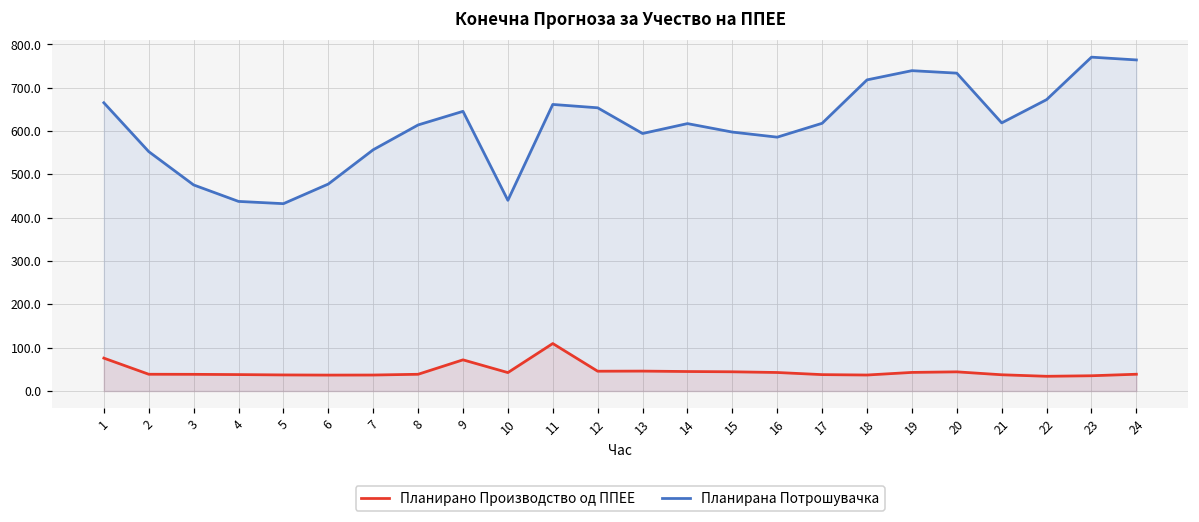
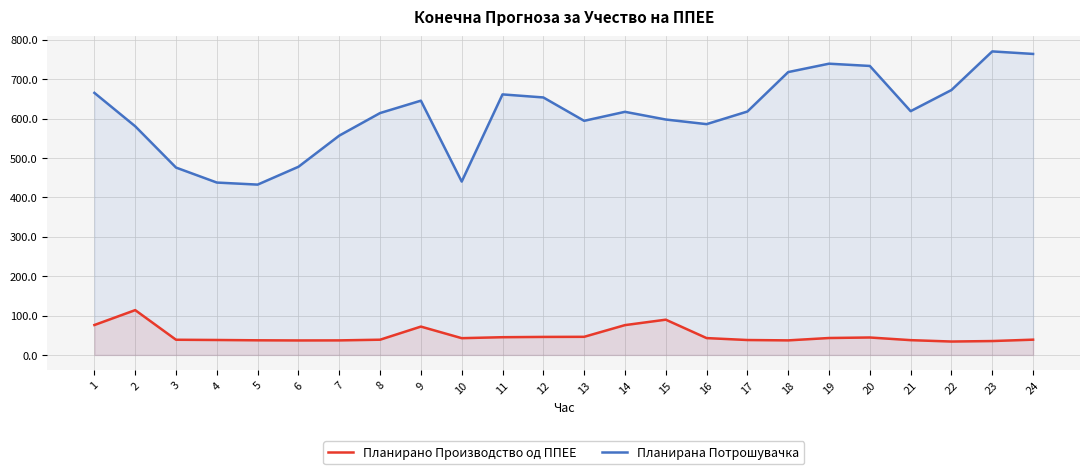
Планирано Производство од ППЕЕ, 2: 40 -> 110
Планирана Потрошувачка, 2: 550 -> 580
Планирано Производство од ППЕЕ, 11: 110 -> 40
Планирано Производство од ППЕЕ, 14: 40 -> 80
Планирано Производство од ППЕЕ, 15: 40 -> 90
